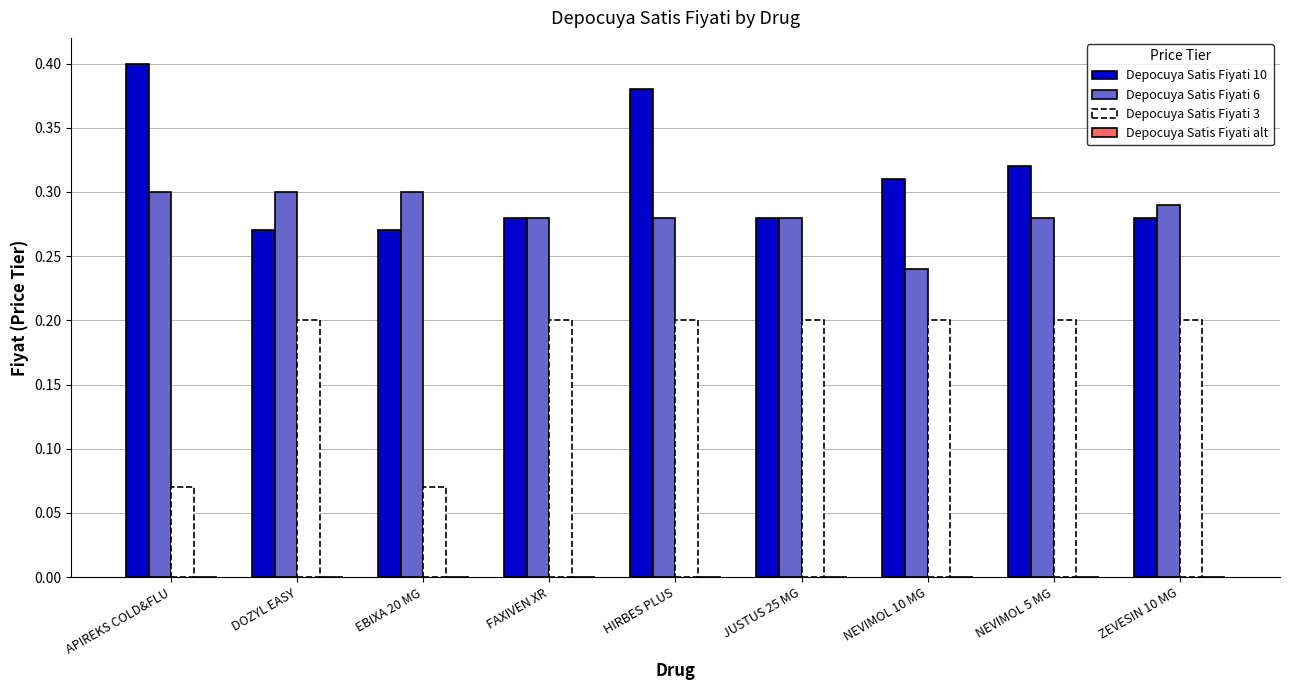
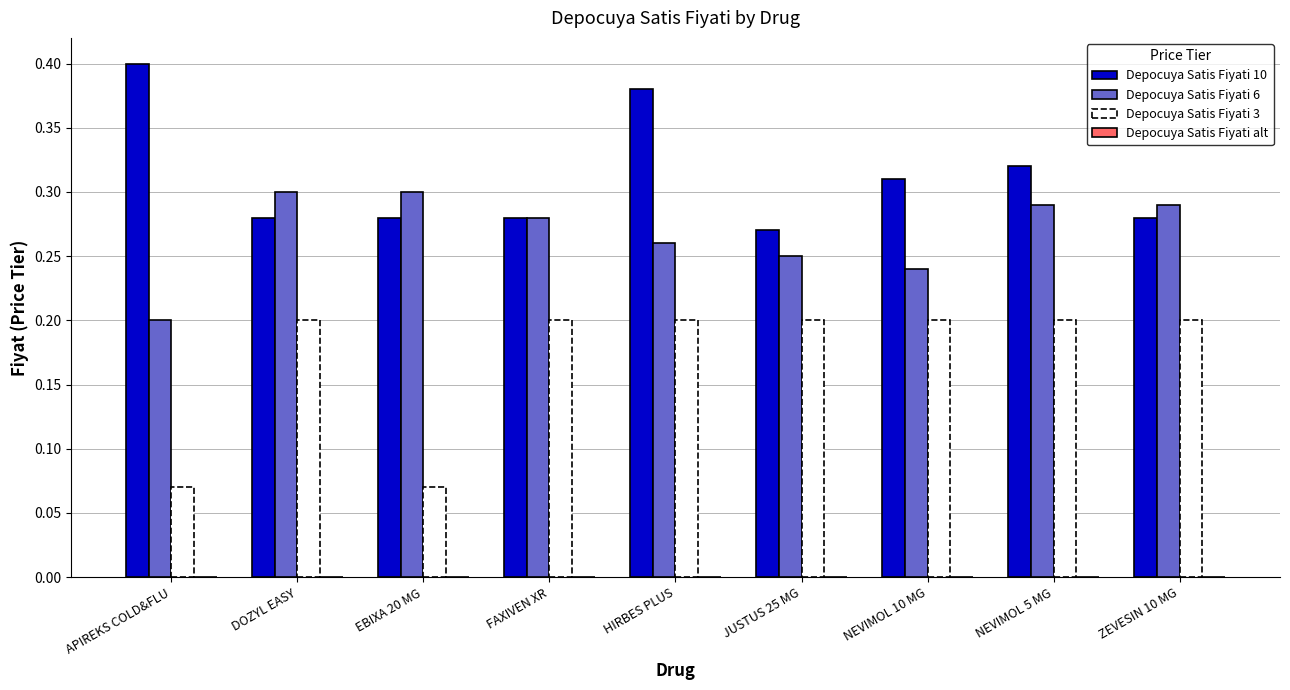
Depocuya Satis Fiyati 6, APIREKS COLD&FLU: 0.3 -> 0.2
Depocuya Satis Fiyati 10, DOZYL EASY: 0.27 -> 0.28
Depocuya Satis Fiyati 10, EBIXA 20 MG: 0.27 -> 0.28
Depocuya Satis Fiyati 6, HIRBES PLUS: 0.28 -> 0.26
Depocuya Satis Fiyati 10, JUSTUS 25 MG: 0.28 -> 0.27
Depocuya Satis Fiyati 6, JUSTUS 25 MG: 0.28 -> 0.25
Depocuya Satis Fiyati 6, NEVIMOL 5 MG: 0.28 -> 0.29
